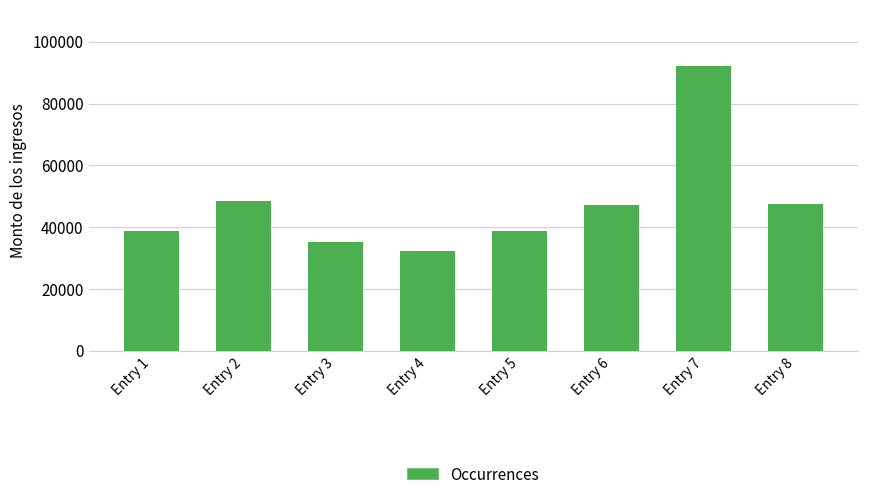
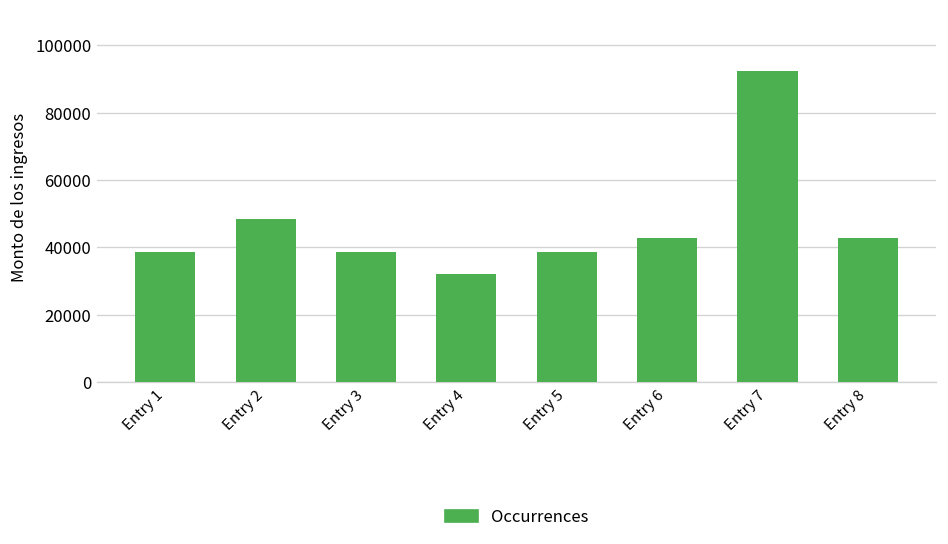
Entry 3: 35000 -> 39000
Entry 6: 47000 -> 43000
Entry 8: 47000 -> 43000
